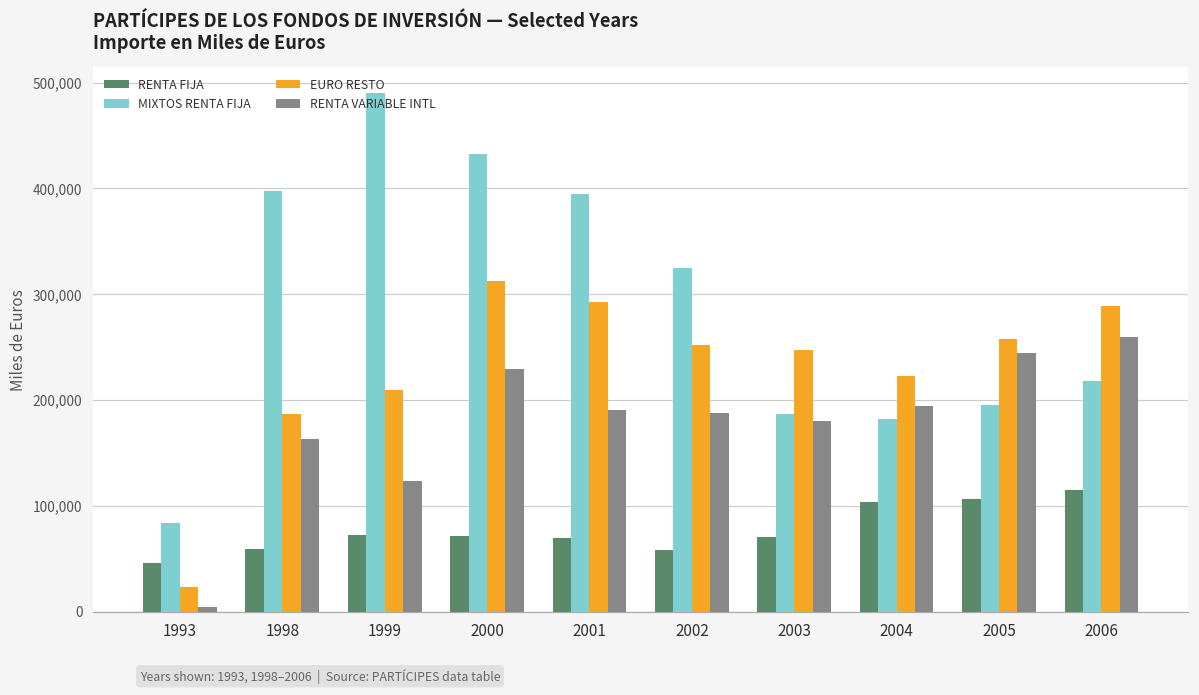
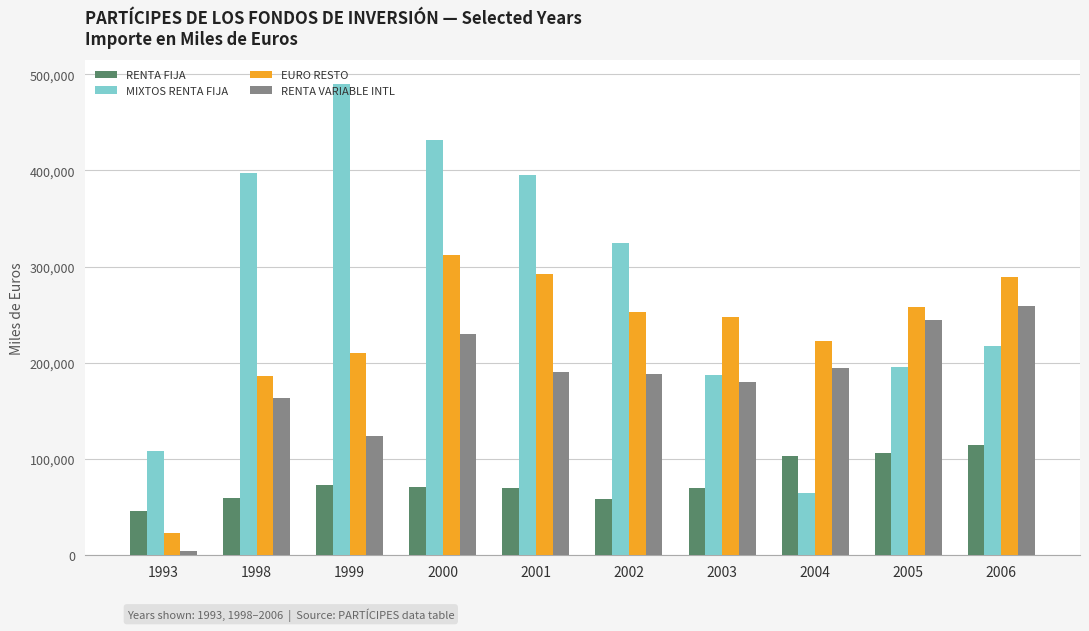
MIXTOS RENTA FIJA, 1993: 80,000 -> 110,000
MIXTOS RENTA FIJA, 2004: 180,000 -> 60,000
